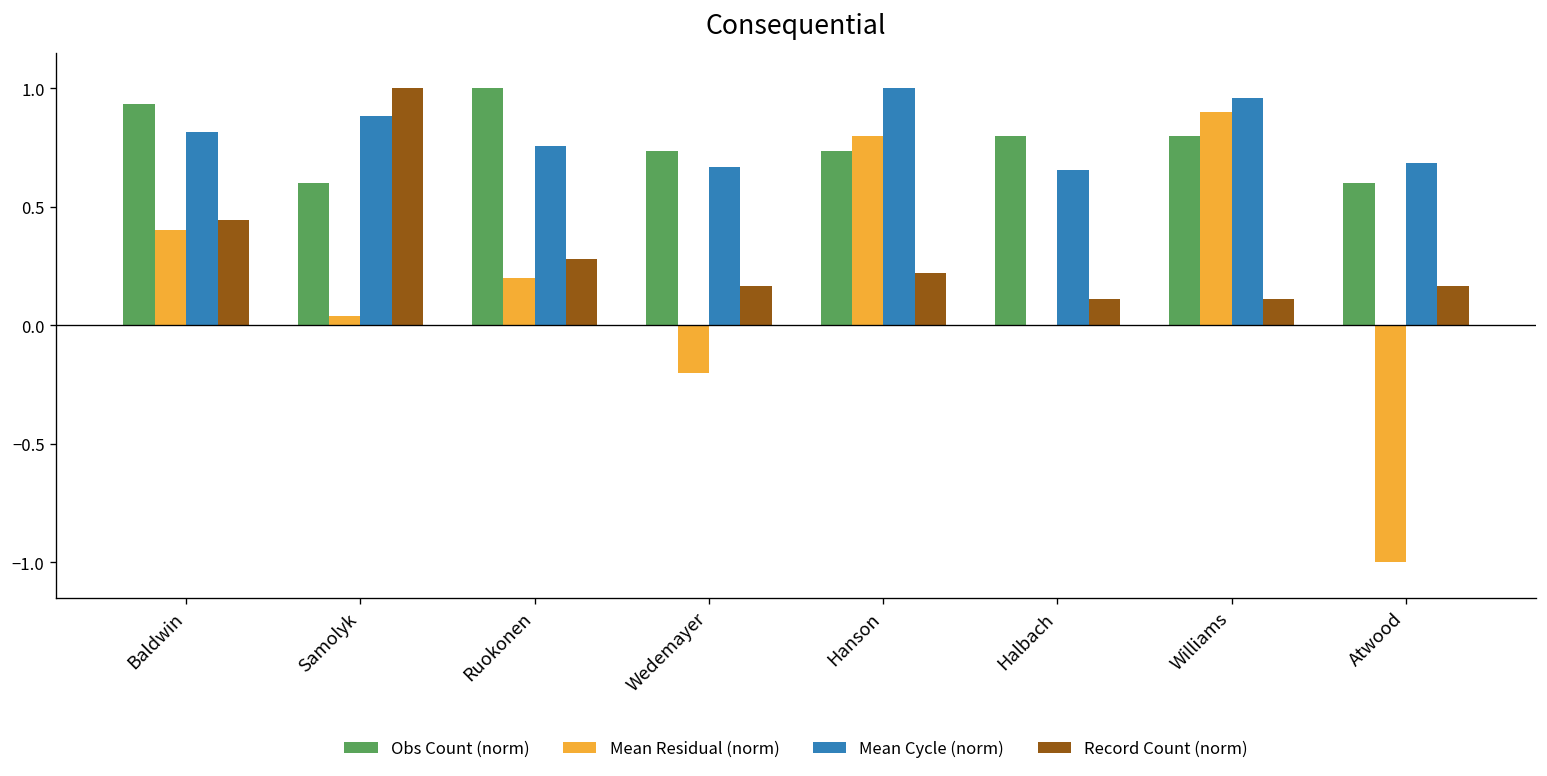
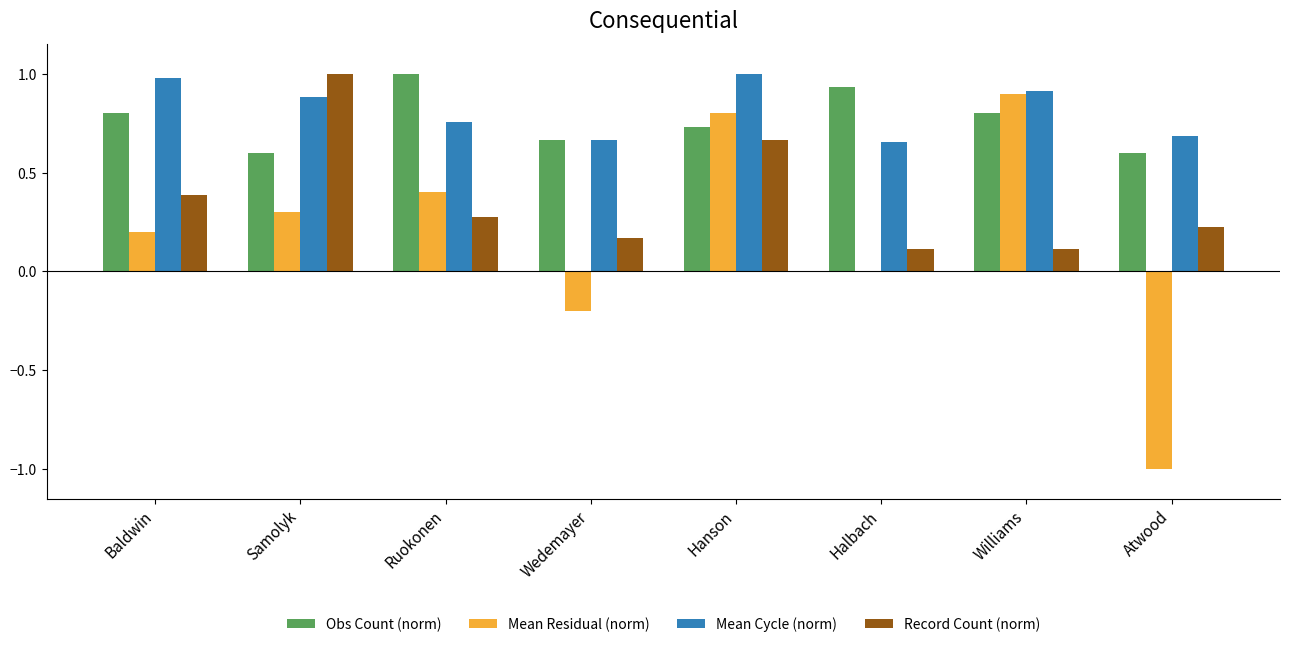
Obs Count (norm), Baldwin: 0.93 -> 0.80
Mean Residual (norm), Baldwin: 0.40 -> 0.20
Mean Cycle (norm), Baldwin: 0.82 -> 0.98
Record Count (norm), Baldwin: 0.44 -> 0.39
Mean Residual (norm), Samolyk: 0.04 -> 0.30
Mean Residual (norm), Ruokonen: 0.20 -> 0.40
Obs Count (norm), Wedemayer: 0.73 -> 0.67
Record Count (norm), Hanson: 0.22 -> 0.67
Obs Count (norm), Halbach: 0.80 -> 0.93
Mean Cycle (norm), Williams: 0.96 -> 0.92
Record Count (norm), Atwood: 0.17 -> 0.22
